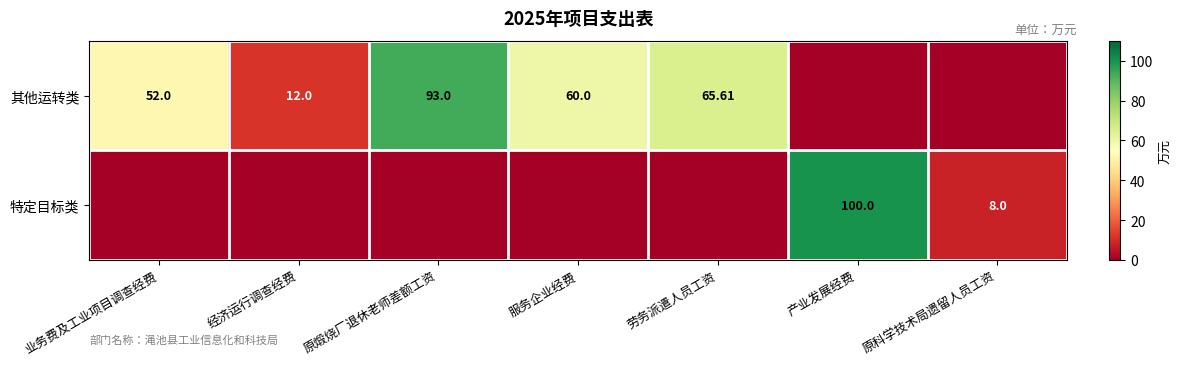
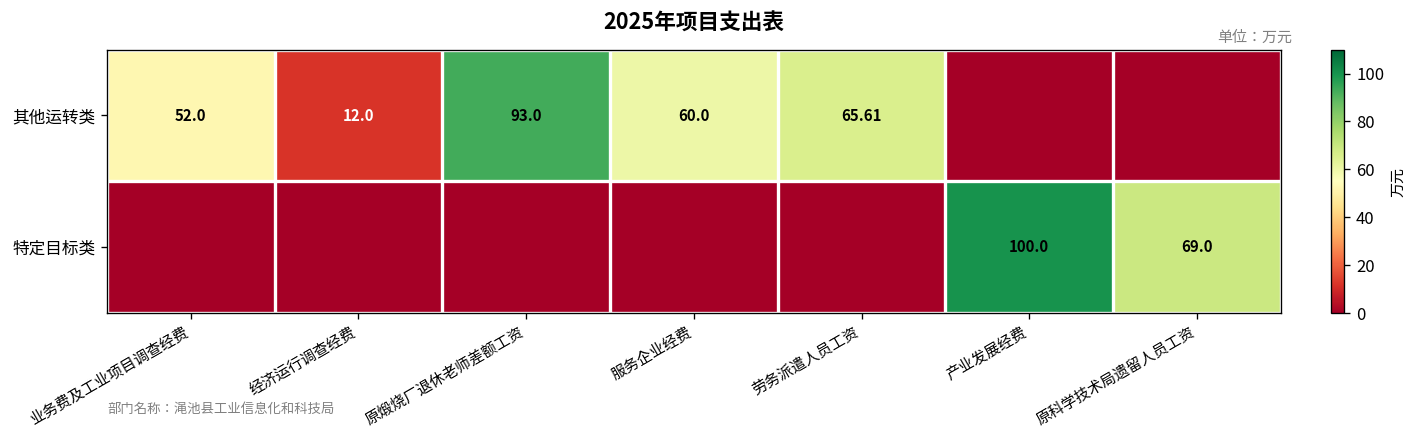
特定目标类, 原科学技术局遗留人员工资: 8.0 -> 69.0
